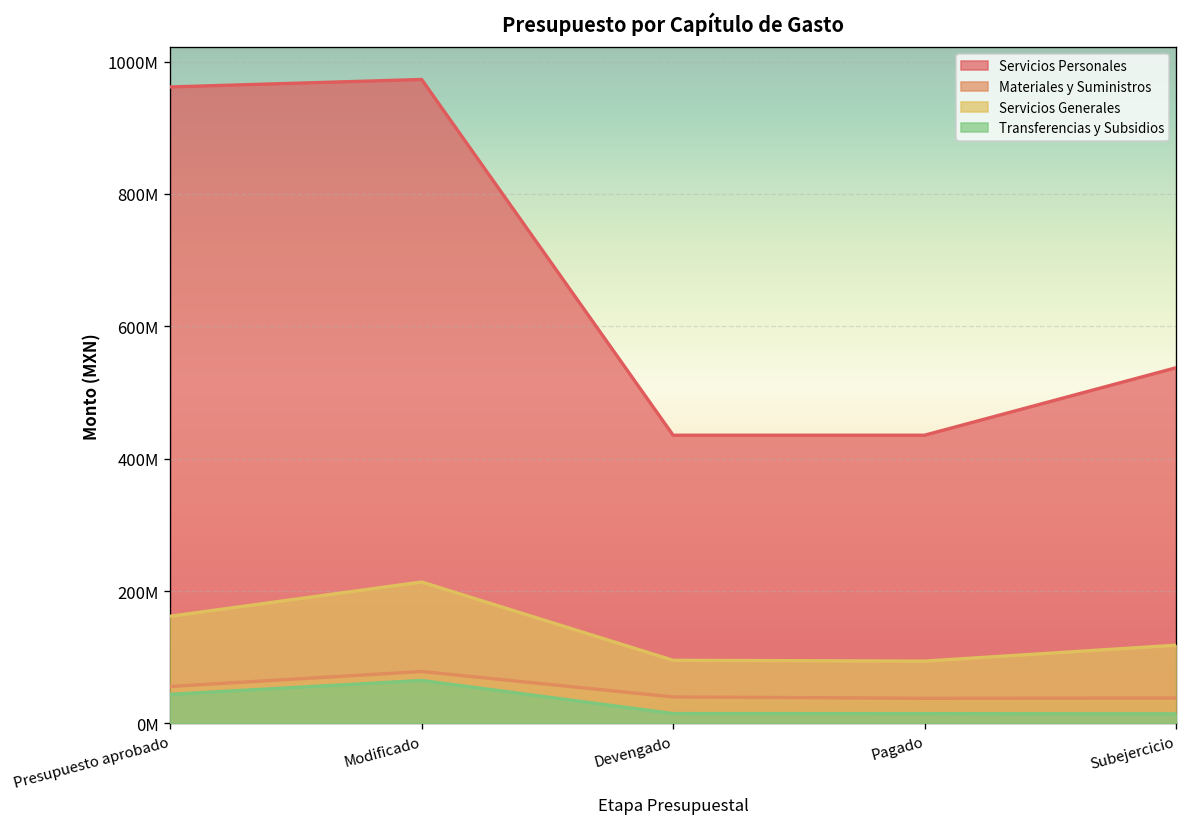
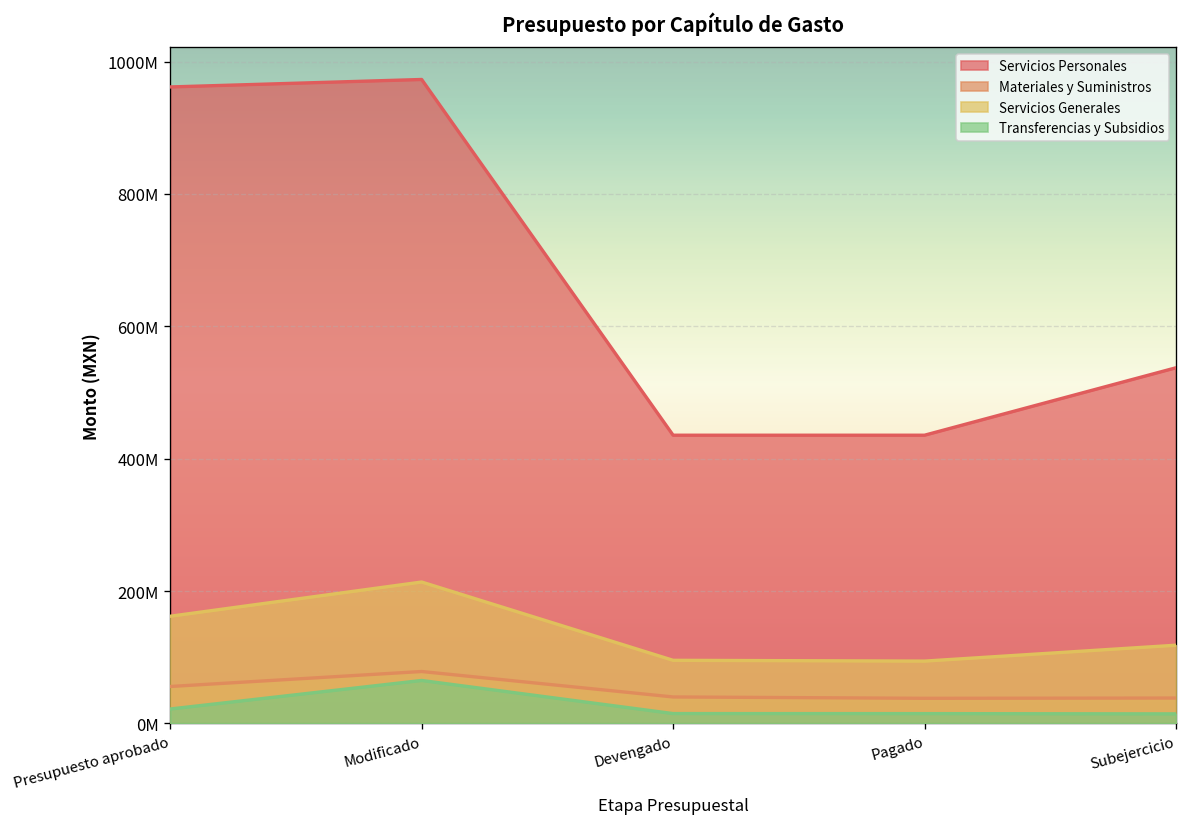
Transferencias y Subsidios, Presupuesto aprobado: 40000000 -> 20000000
